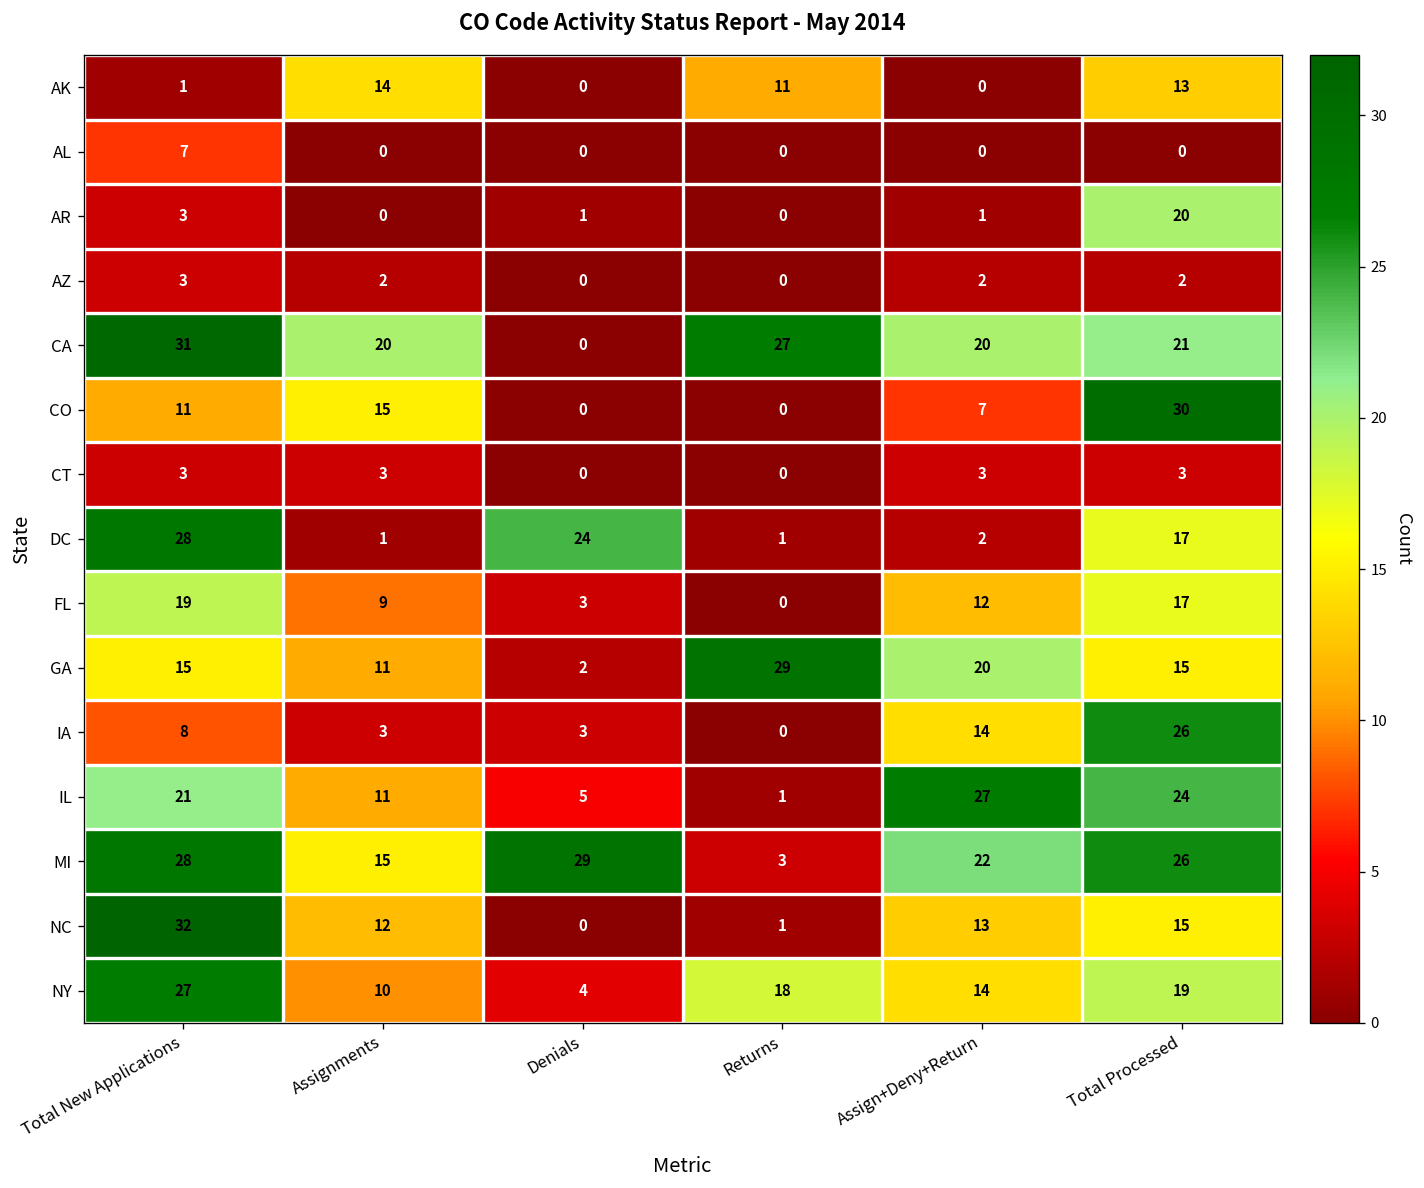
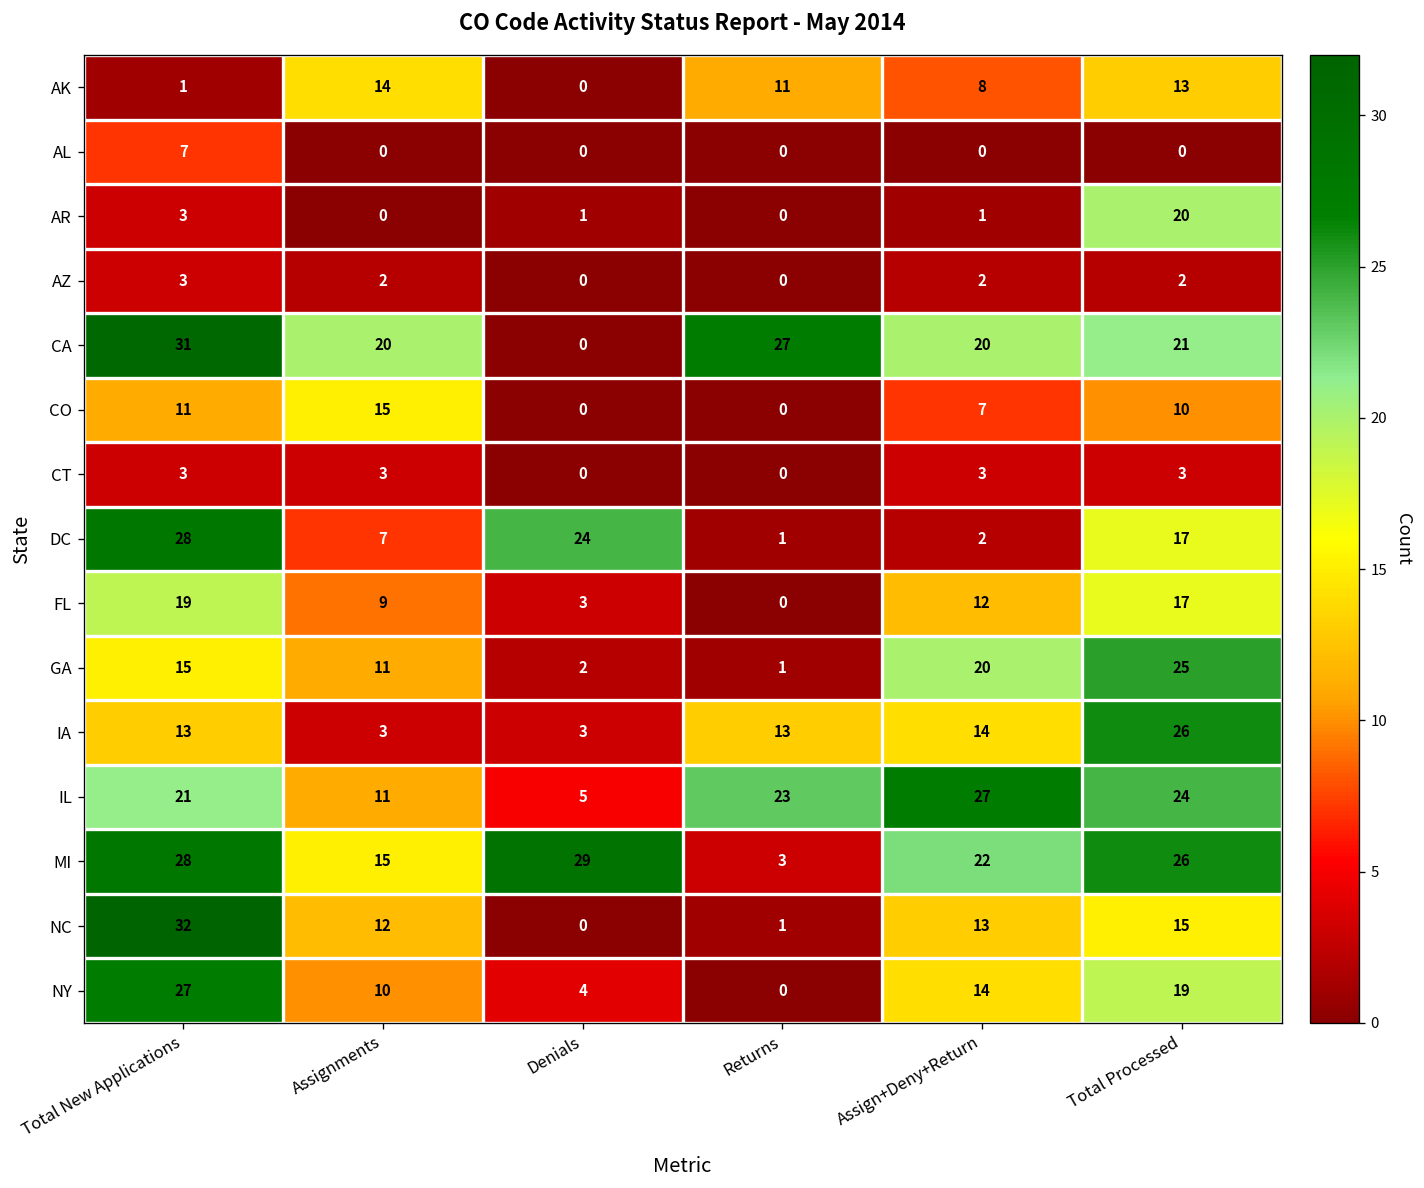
AK, Assign+Deny+Return: 0 -> 8
CO, Total Processed: 30 -> 10
DC, Assignments: 1 -> 7
GA, Returns: 29 -> 1
GA, Total Processed: 15 -> 25
IA, Total New Applications: 8 -> 13
IA, Returns: 0 -> 13
IL, Returns: 1 -> 23
NY, Returns: 18 -> 0
